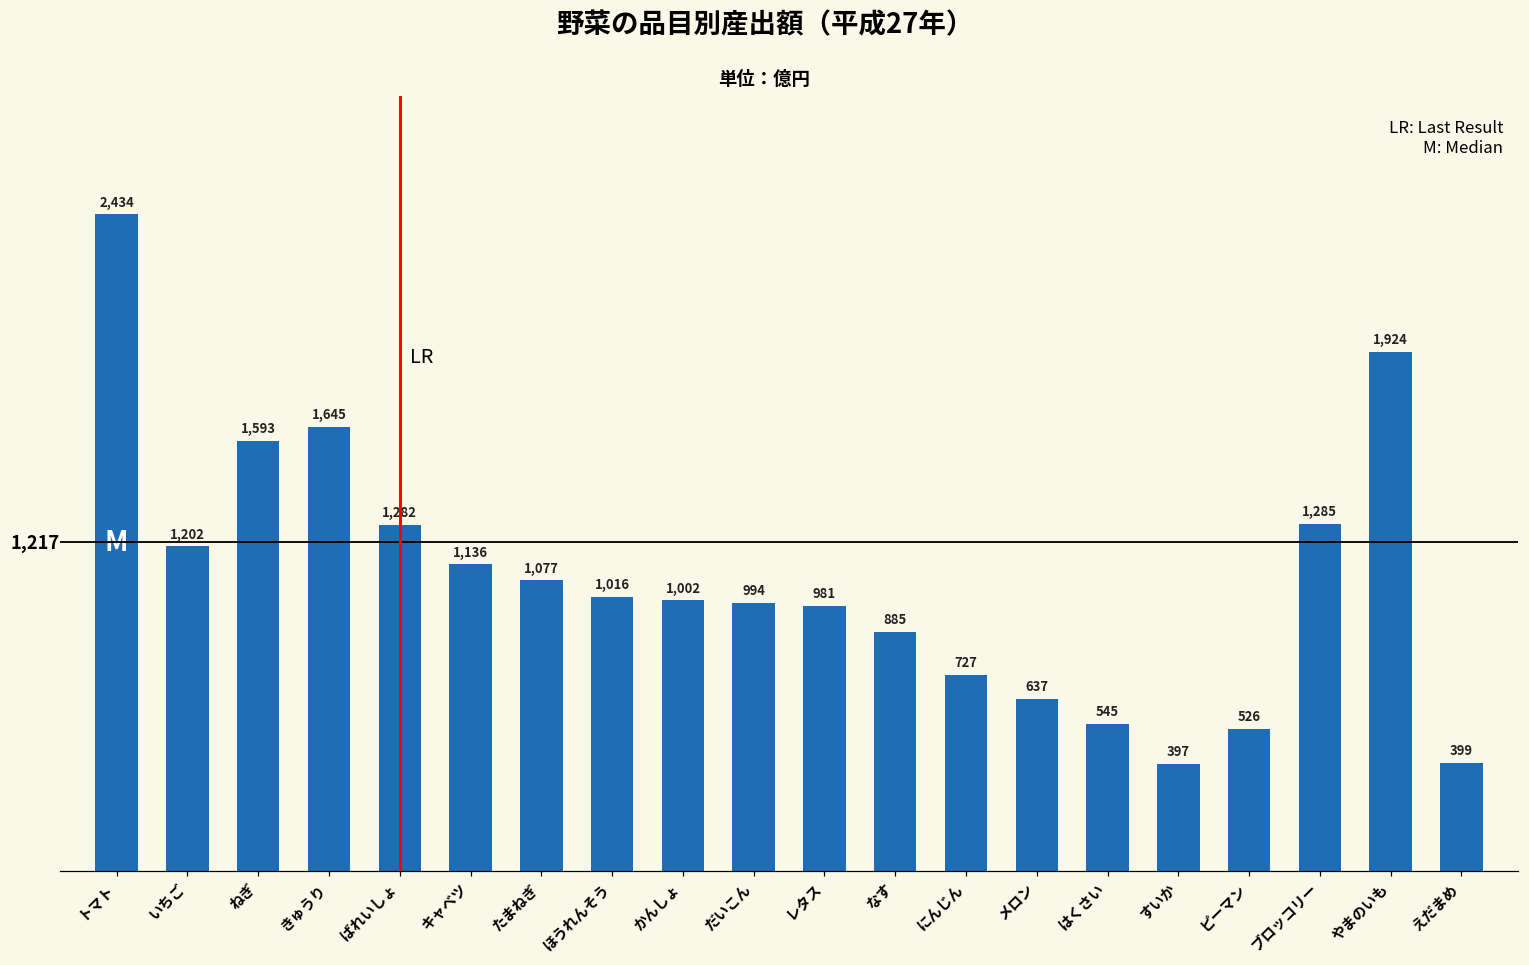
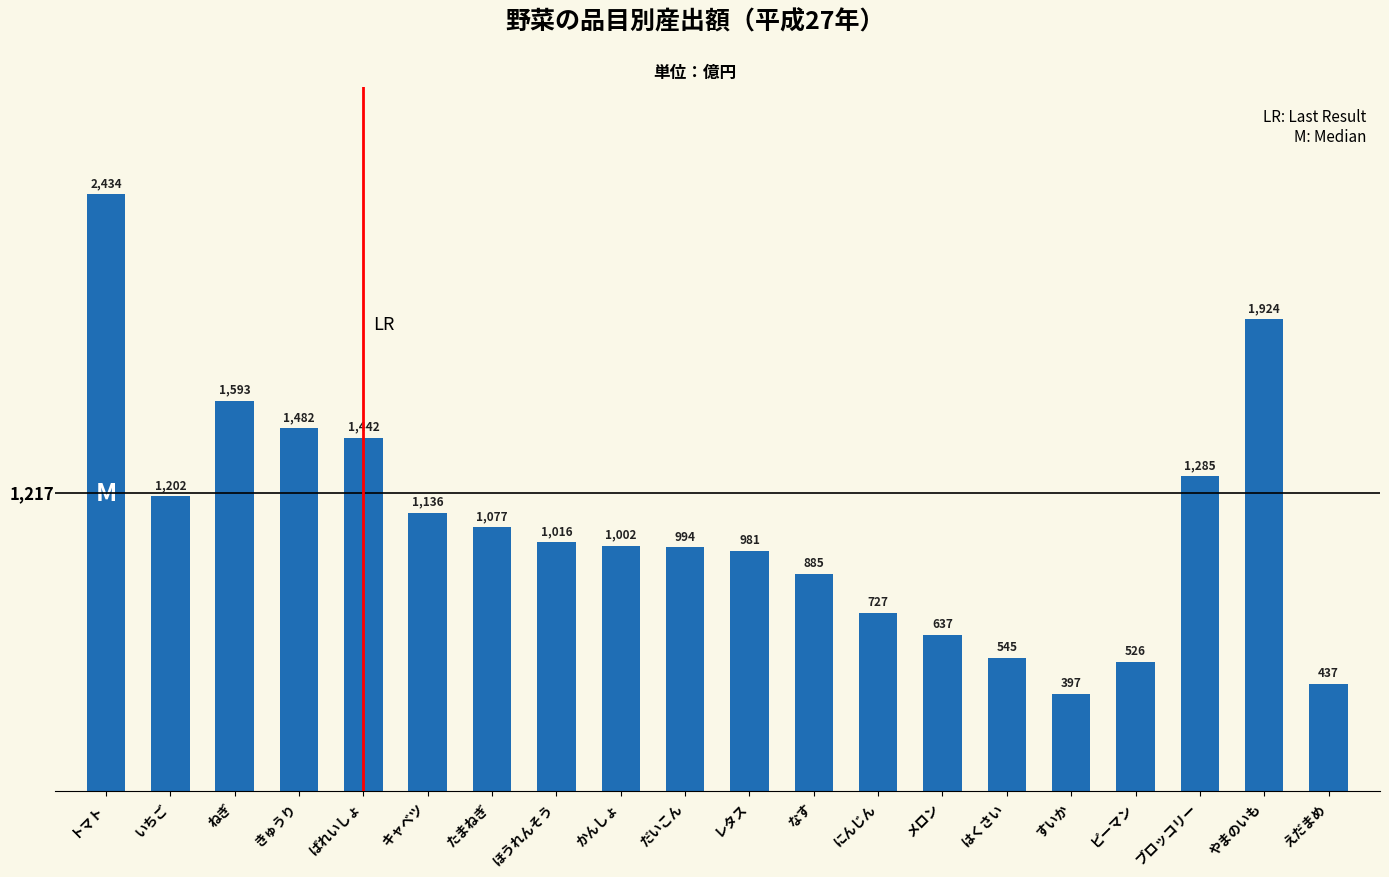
きゅうり: 1,645 -> 1,482
ばれいしょ: 1,282 -> 1,442
えだまめ: 399 -> 437
